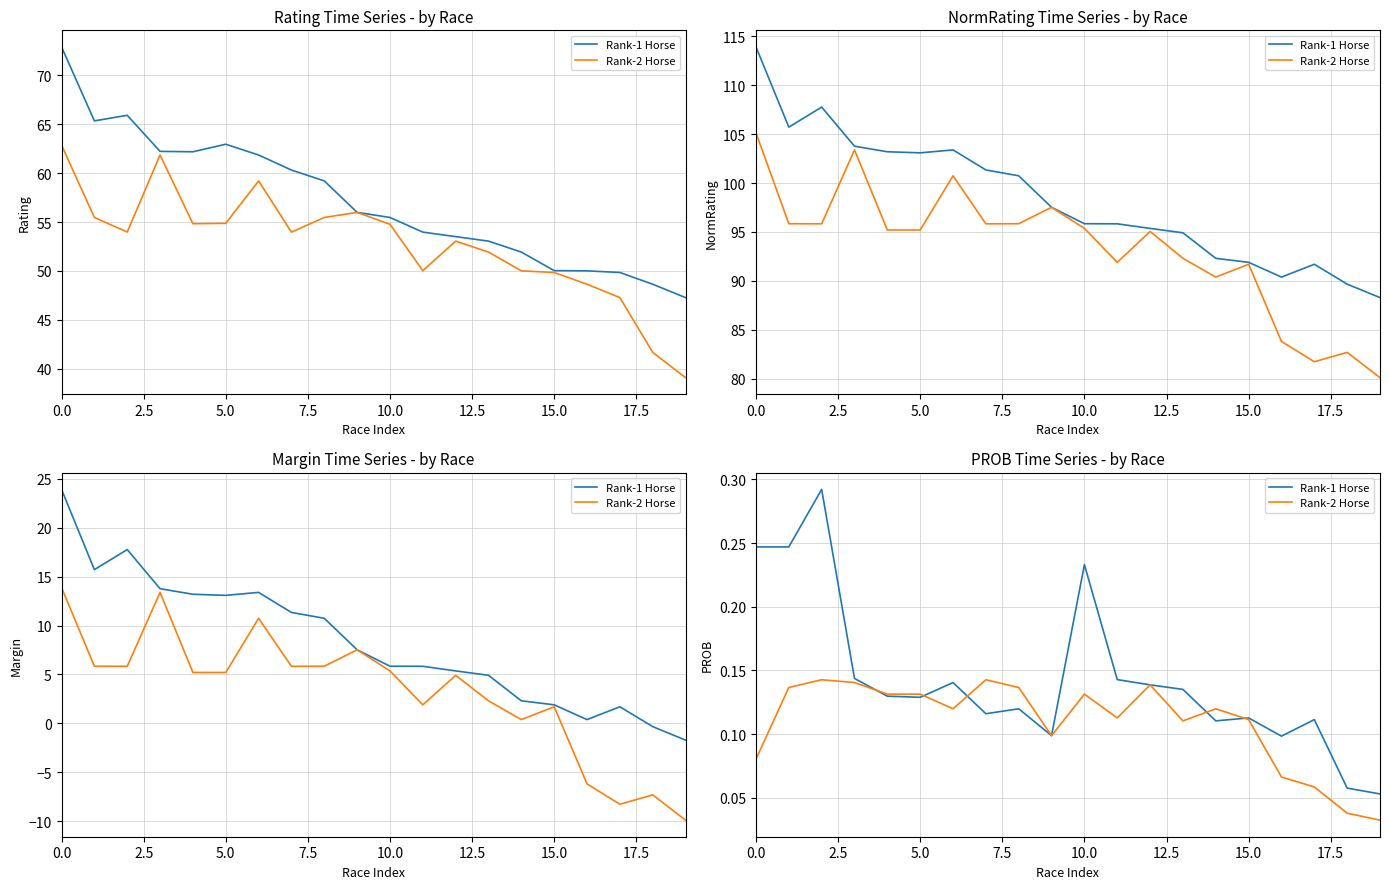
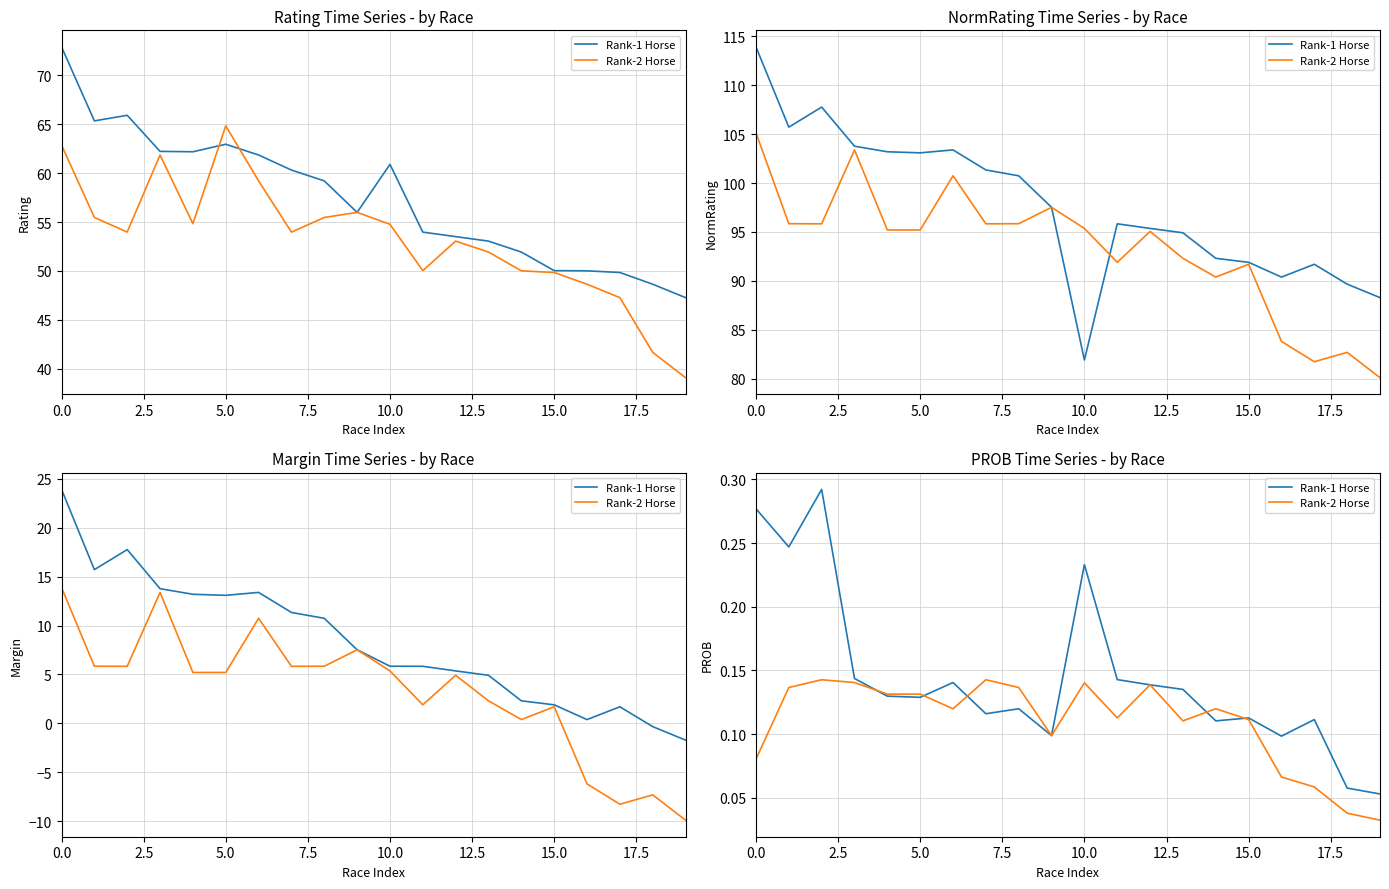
Rating Time Series - by Race, Rank-2 Horse, 5.0: 55 -> 65
Rating Time Series - by Race, Rank-1 Horse, 10.0: 55 -> 61
NormRating Time Series - by Race, Rank-1 Horse, 10.0: 96 -> 82
PROB Time Series - by Race, Rank-1 Horse, 0.0: 0.247 -> 0.277
PROB Time Series - by Race, Rank-2 Horse, 10.0: 0.131 -> 0.140
